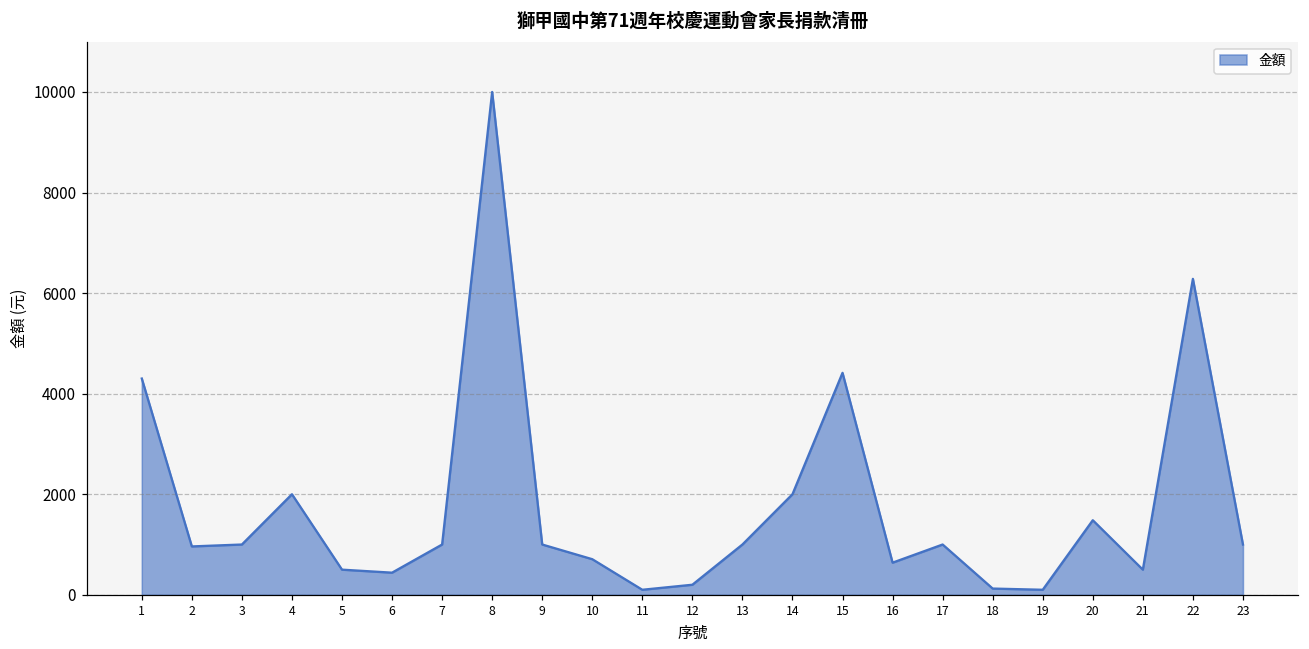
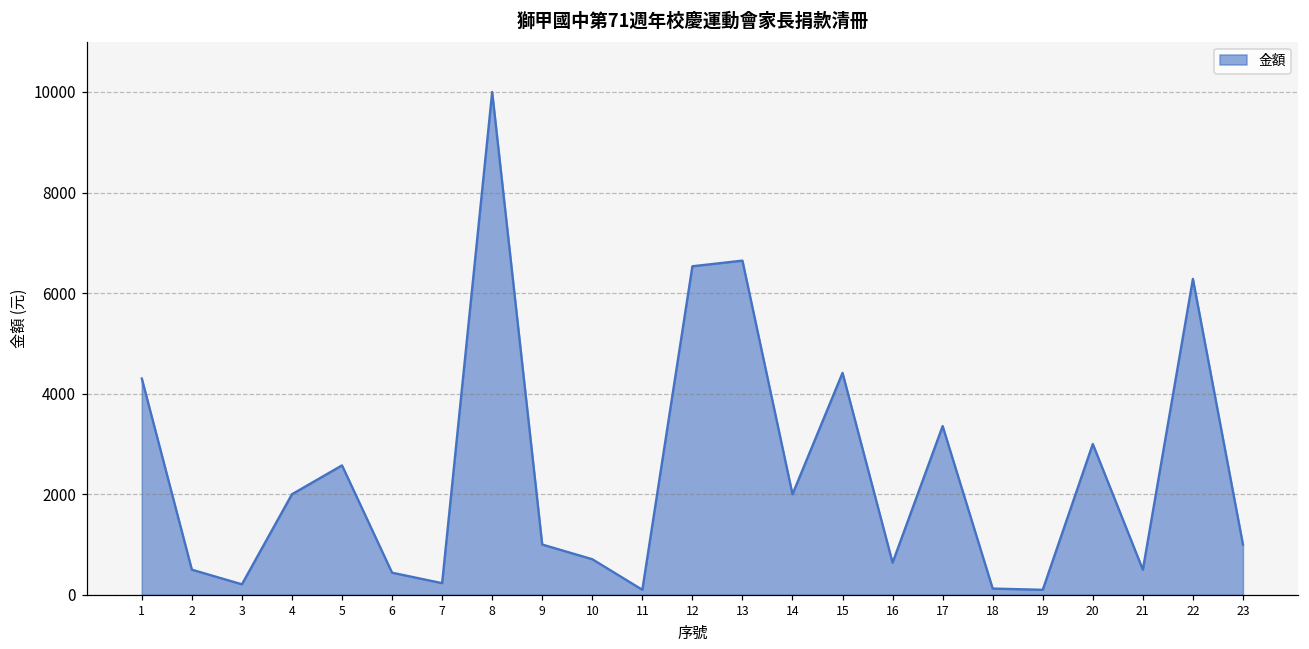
2: 1000 -> 500
3: 1000 -> 200
5: 500 -> 2600
7: 1000 -> 200
12: 200 -> 6500
13: 1000 -> 6600
17: 1000 -> 3400
20: 1500 -> 3000
